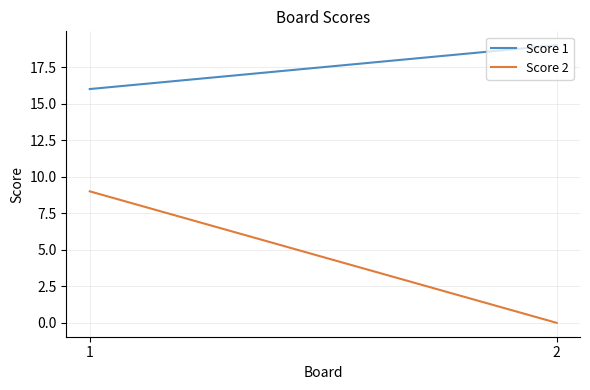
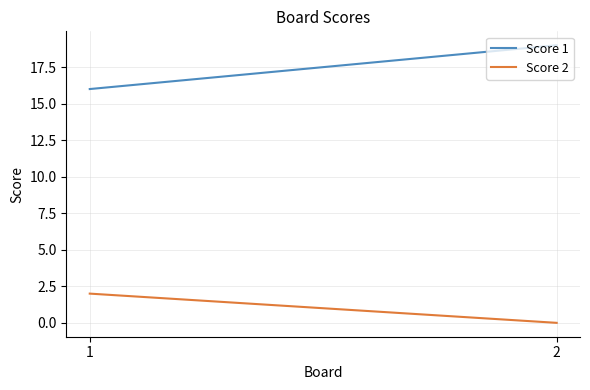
Score 2, 1: 9 -> 2
